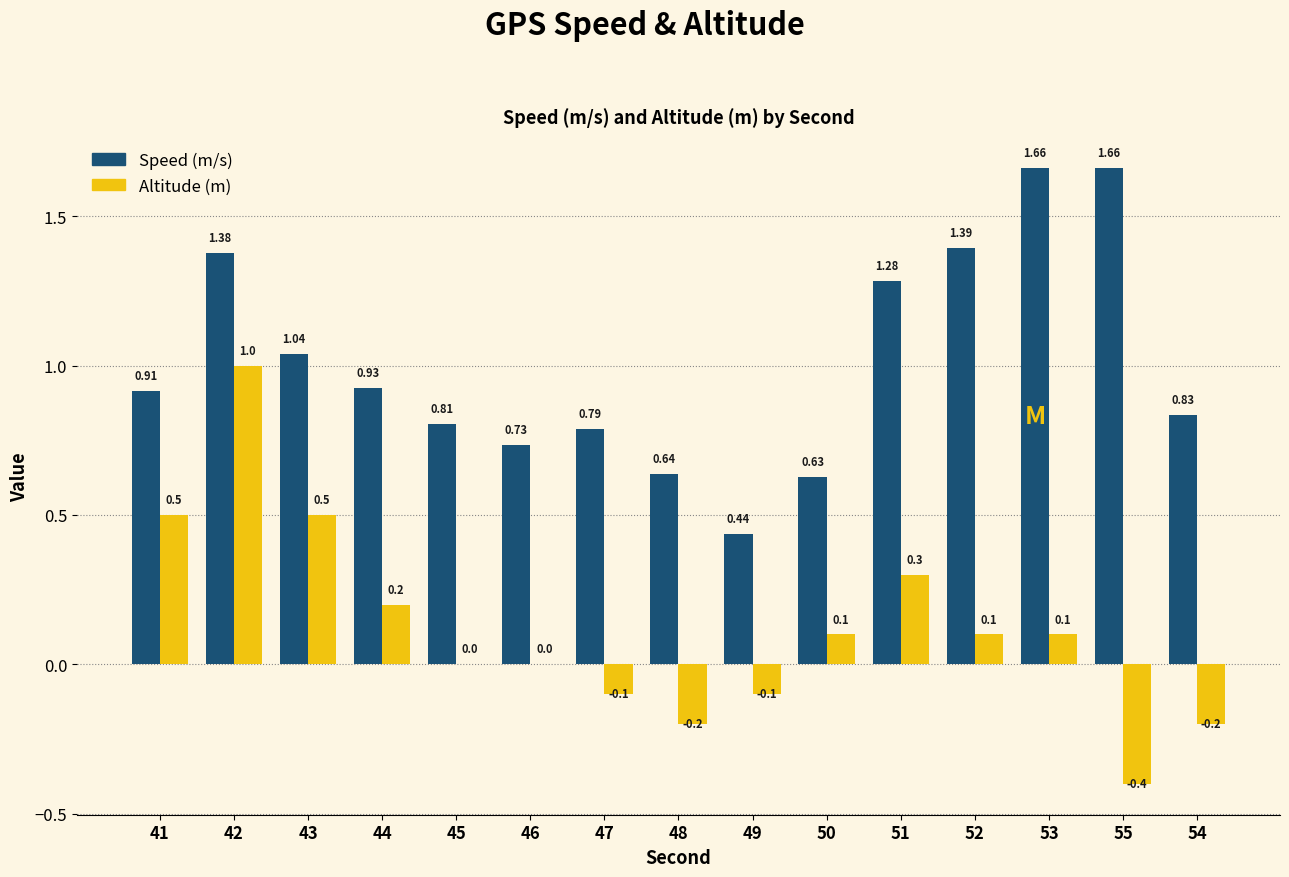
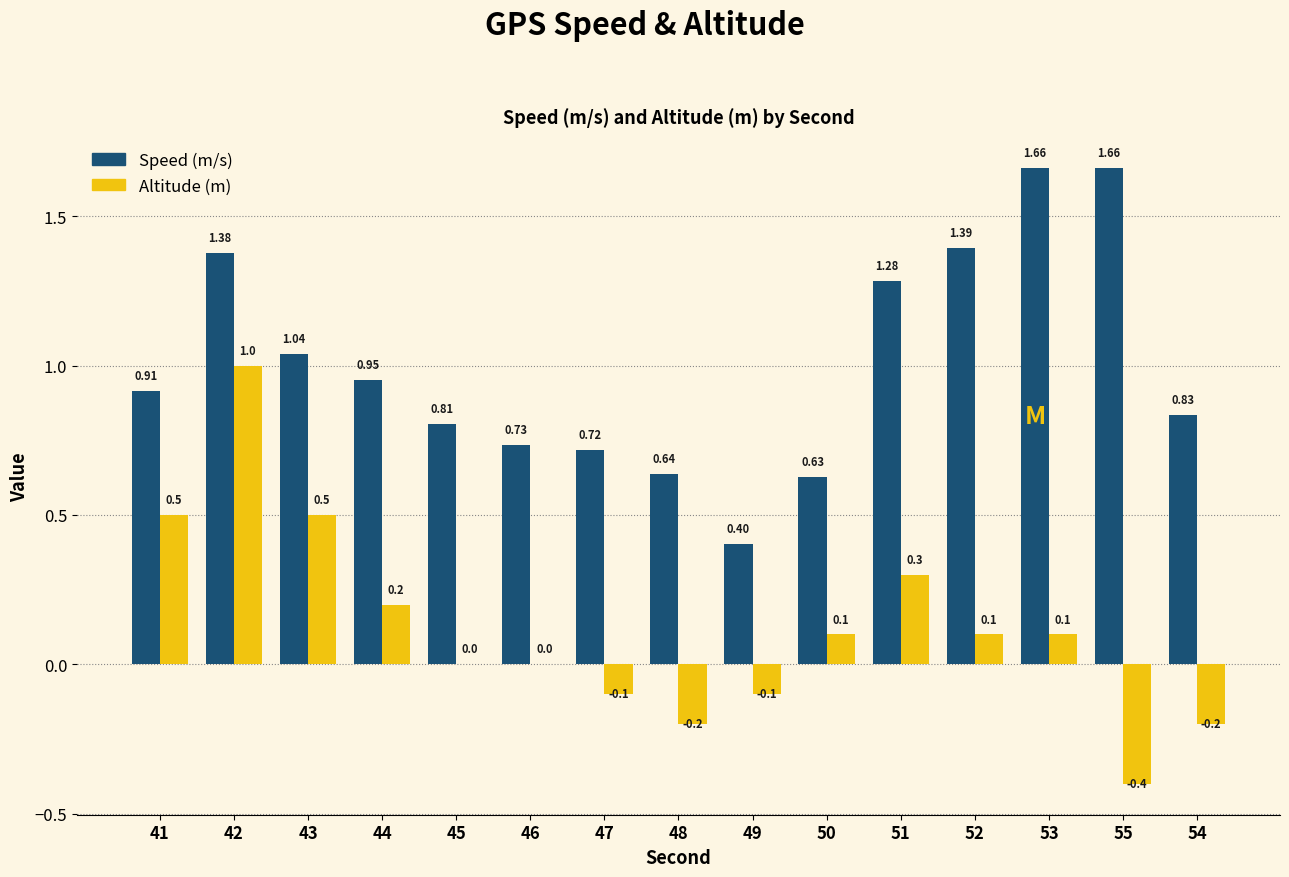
Speed (m/s), 44: 0.93 -> 0.95
Speed (m/s), 47: 0.79 -> 0.72
Speed (m/s), 49: 0.44 -> 0.40
